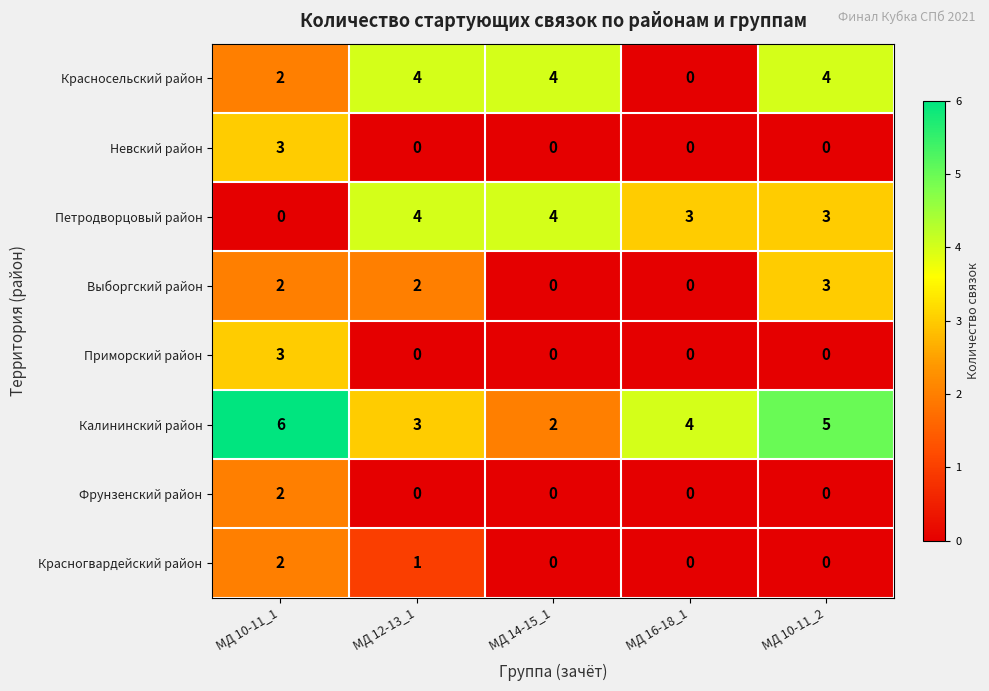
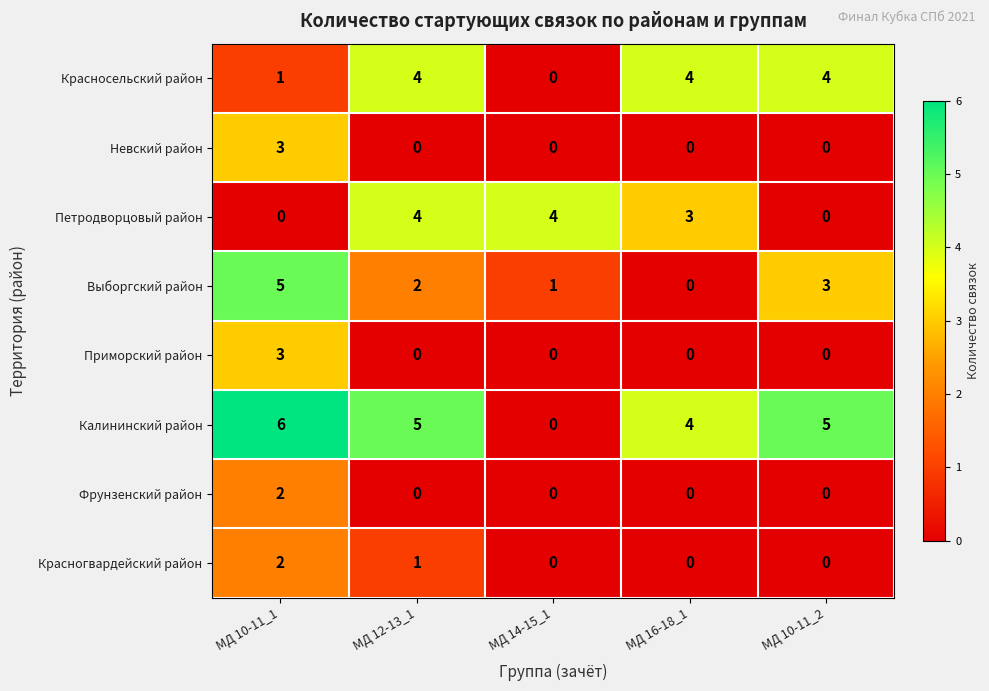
Красносельский район, МД 10-11_1: 2 -> 1
Красносельский район, МД 14-15_1: 4 -> 0
Красносельский район, МД 16-18_1: 0 -> 4
Петродворцовый район, МД 10-11_2: 3 -> 0
Выборгский район, МД 10-11_1: 2 -> 5
Выборгский район, МД 14-15_1: 0 -> 1
Калининский район, МД 12-13_1: 3 -> 5
Калининский район, МД 14-15_1: 2 -> 0
